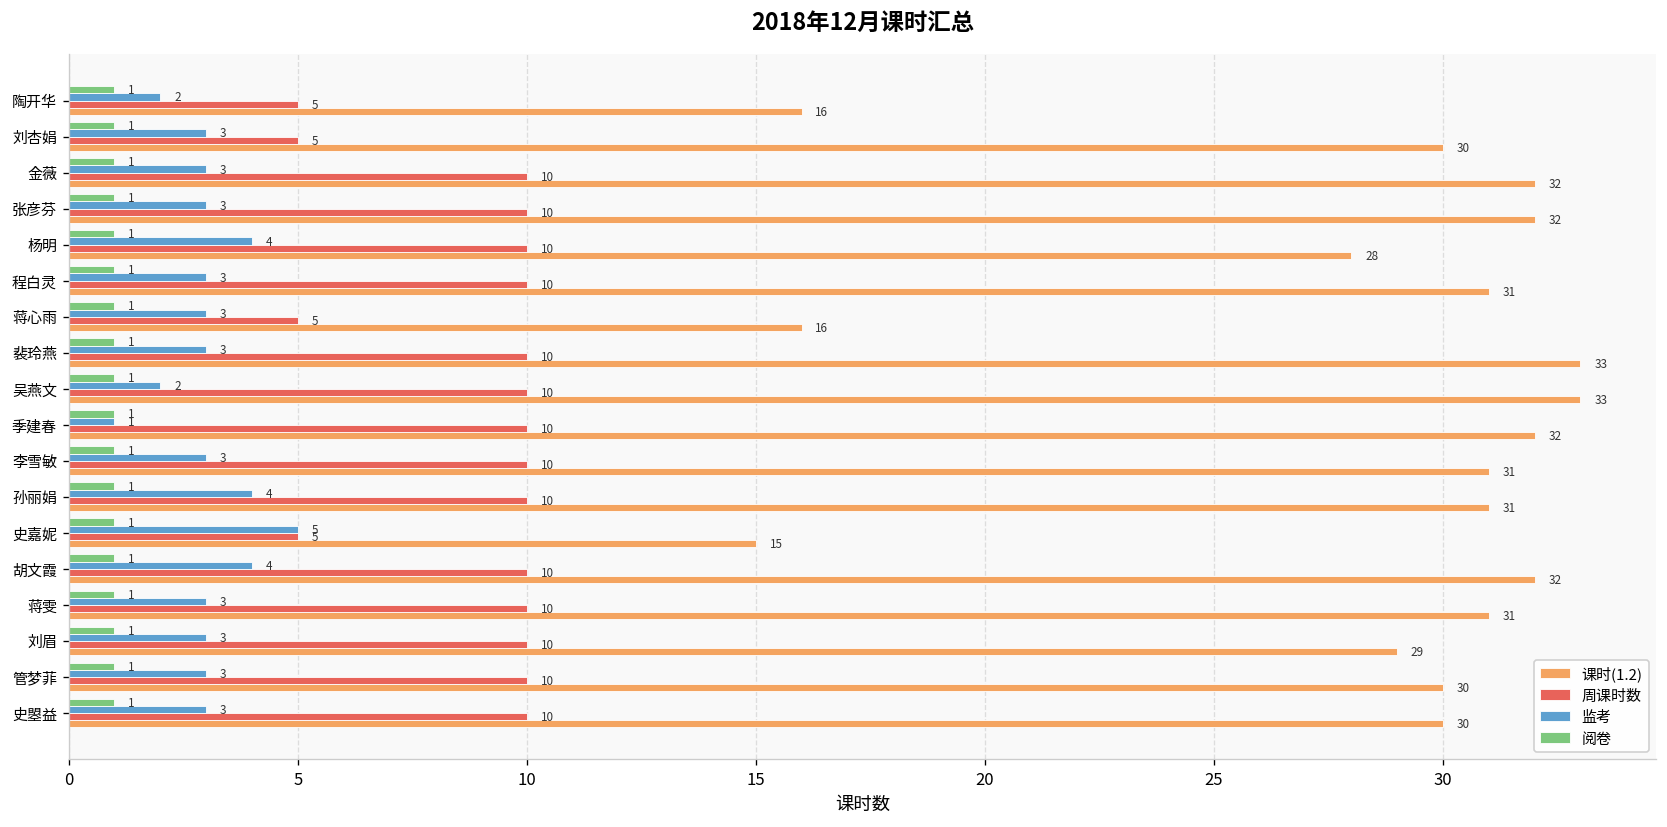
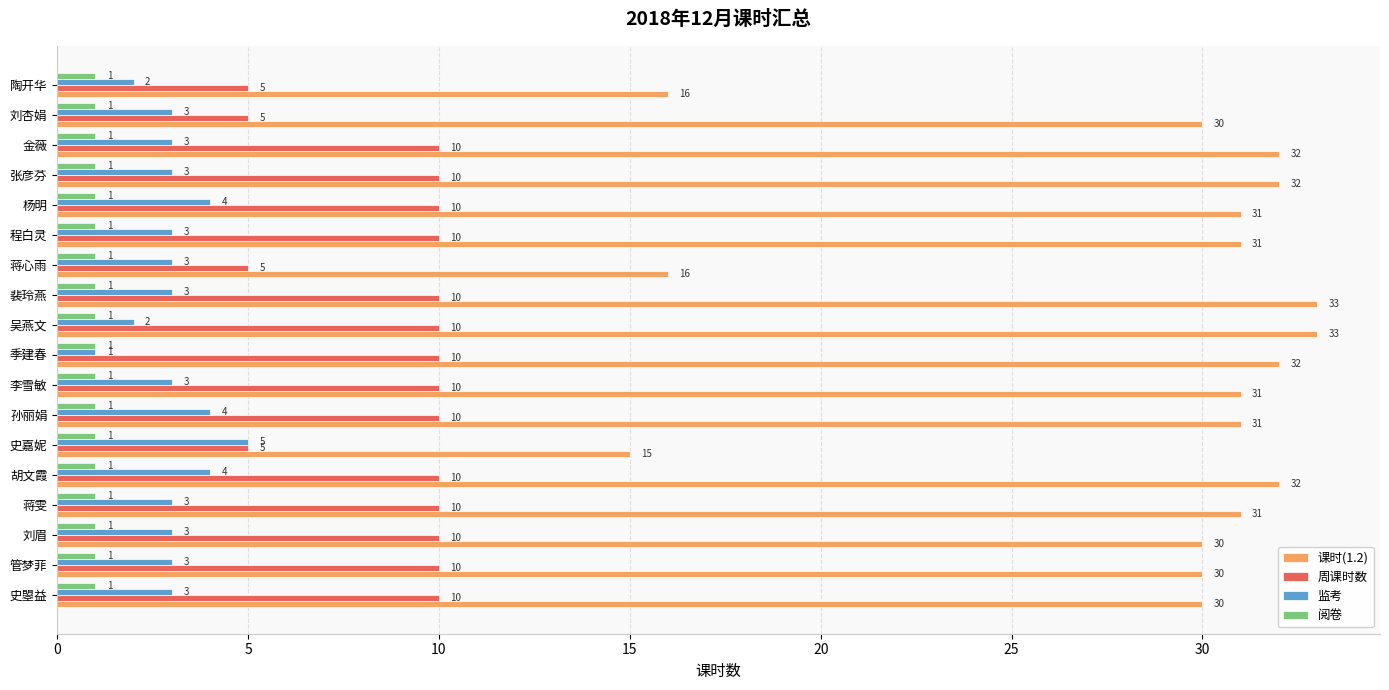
课时(1.2), 杨明: 28 -> 31
课时(1.2), 刘眉: 29 -> 30
